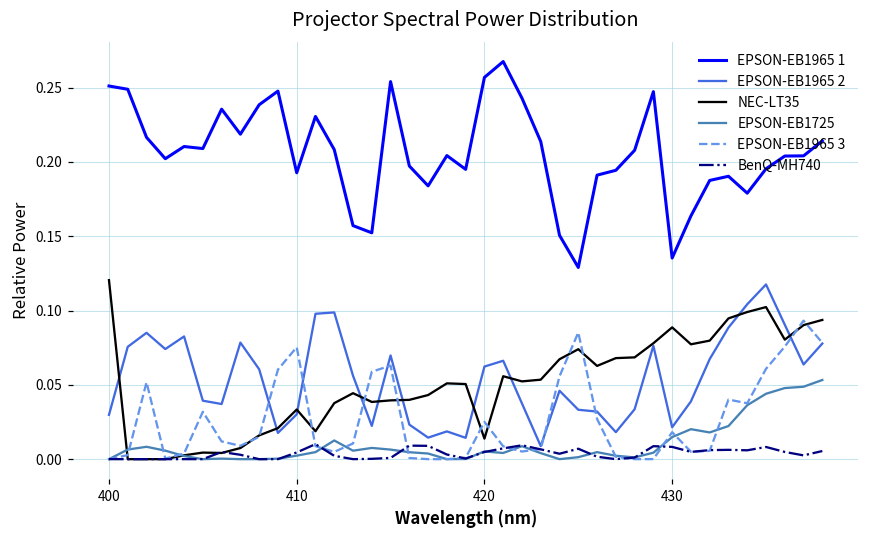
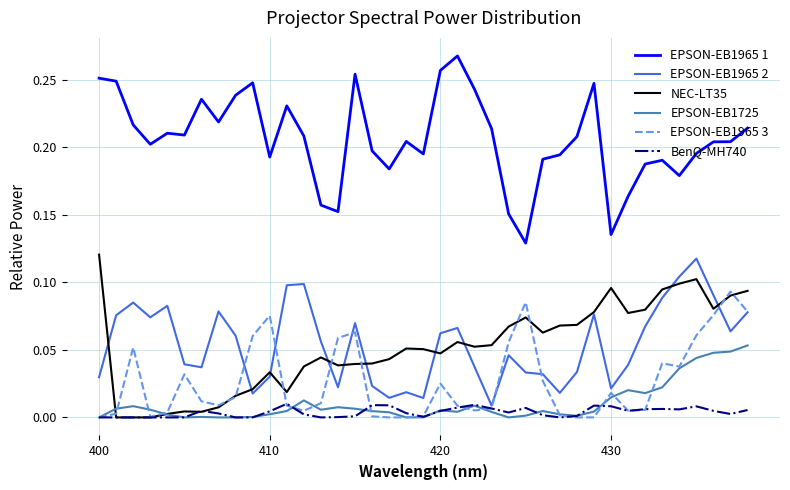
NEC-LT35, 420: 0.014 -> 0.047
NEC-LT35, 430: 0.089 -> 0.096
